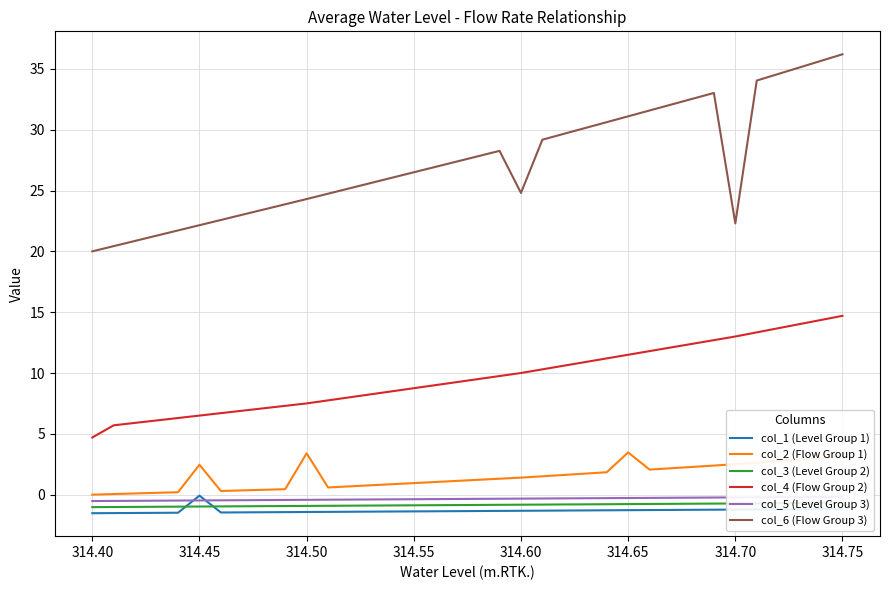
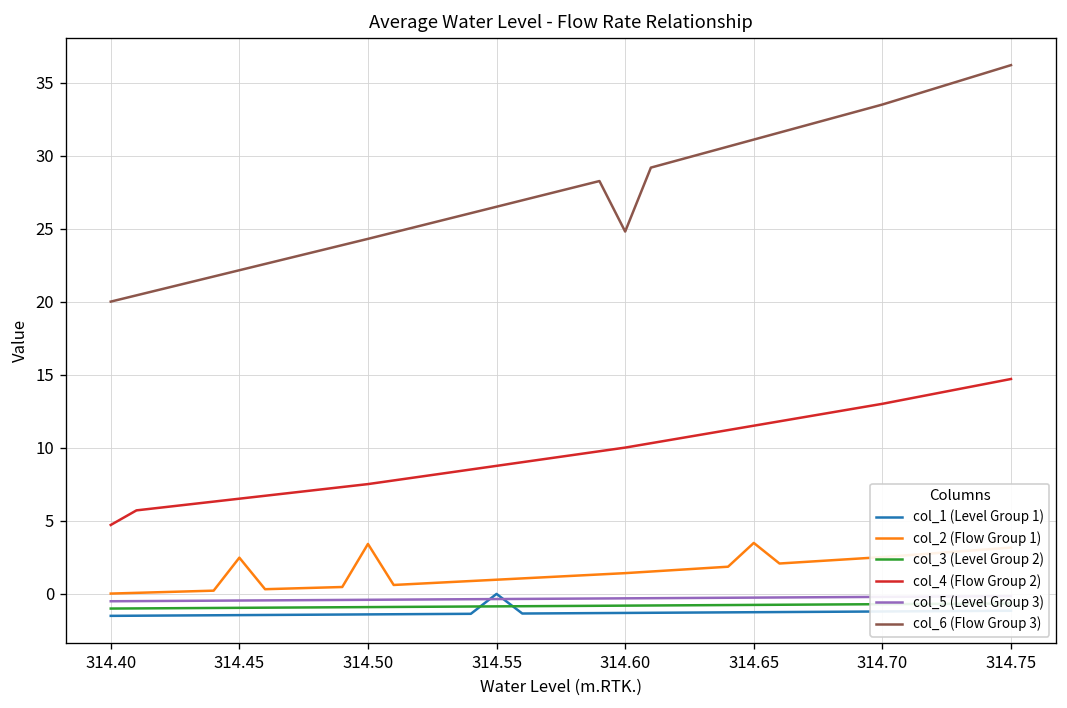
col_1 (Level Group 1), 314.45: -0.1 -> -1.5
col_1 (Level Group 1), 314.55: -1.4 -> 0.0
col_6 (Flow Group 3), 314.70: 22.3 -> 33.5
